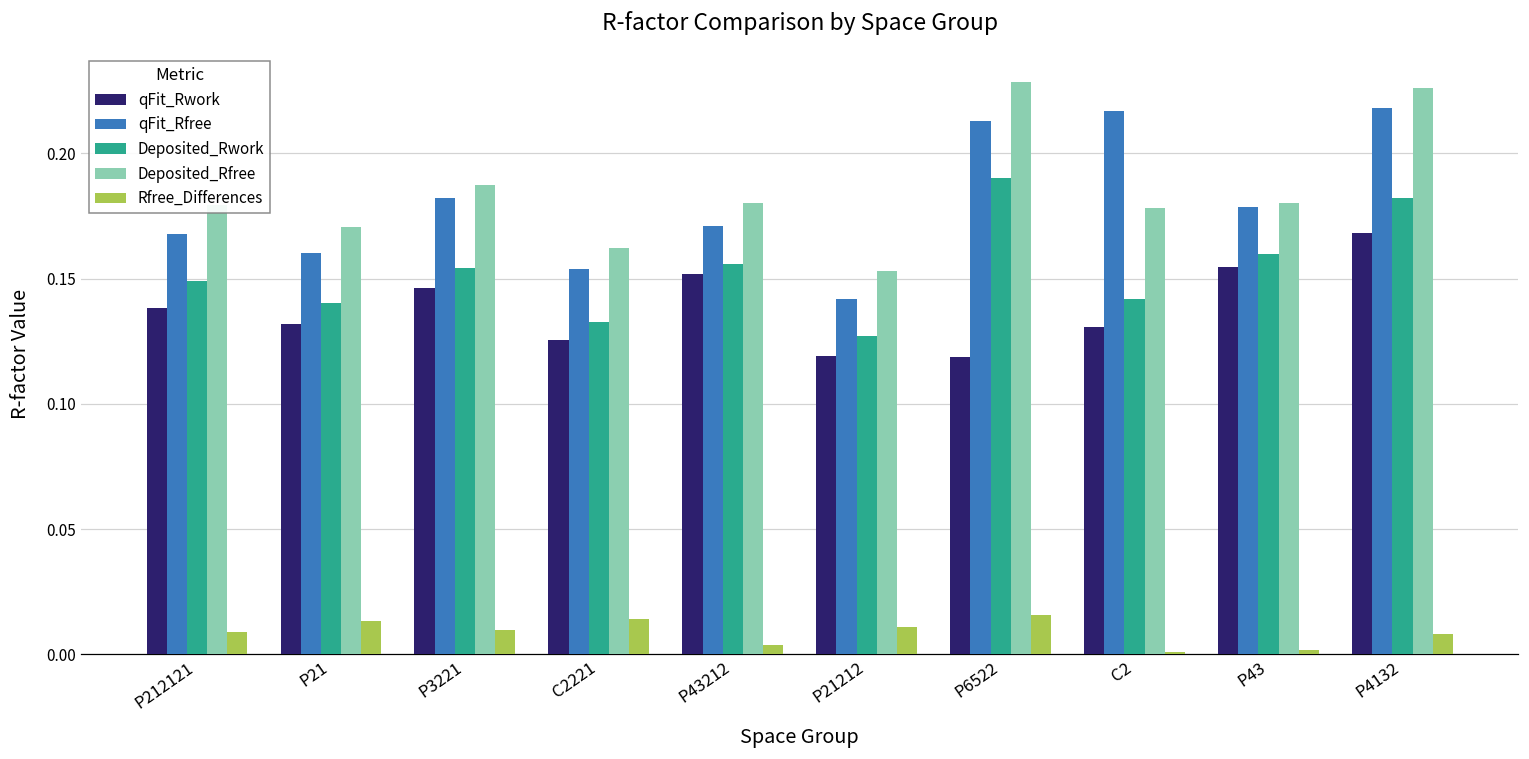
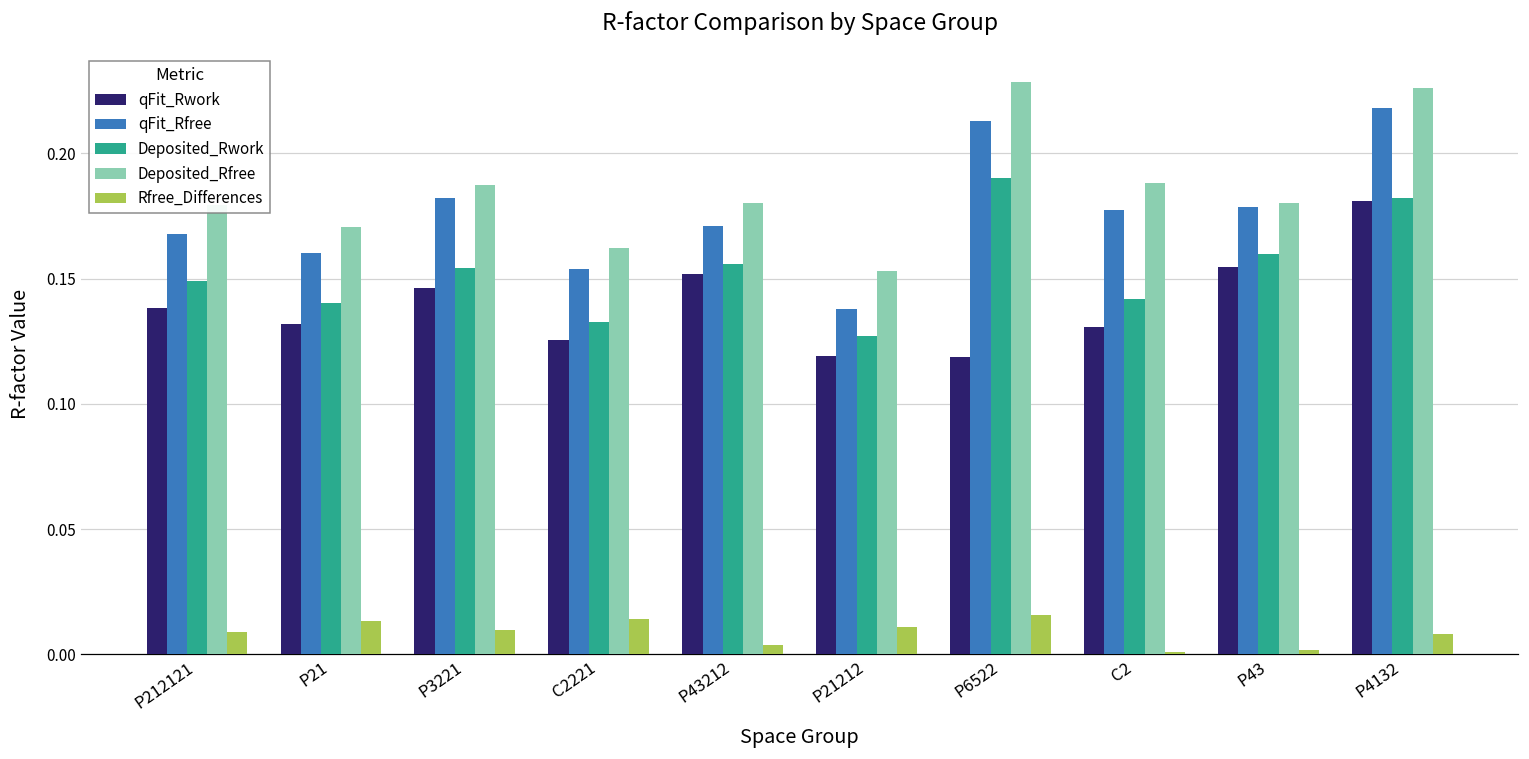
qFit_Rfree, P21212: 0.142 -> 0.138
qFit_Rfree, C2: 0.217 -> 0.177
Deposited_Rfree, C2: 0.178 -> 0.188
qFit_Rwork, P4132: 0.168 -> 0.181
